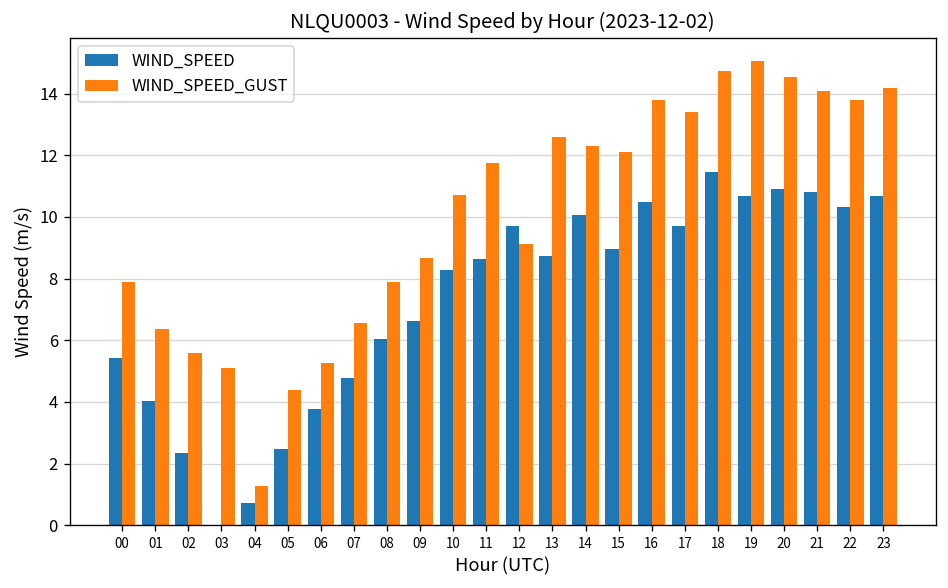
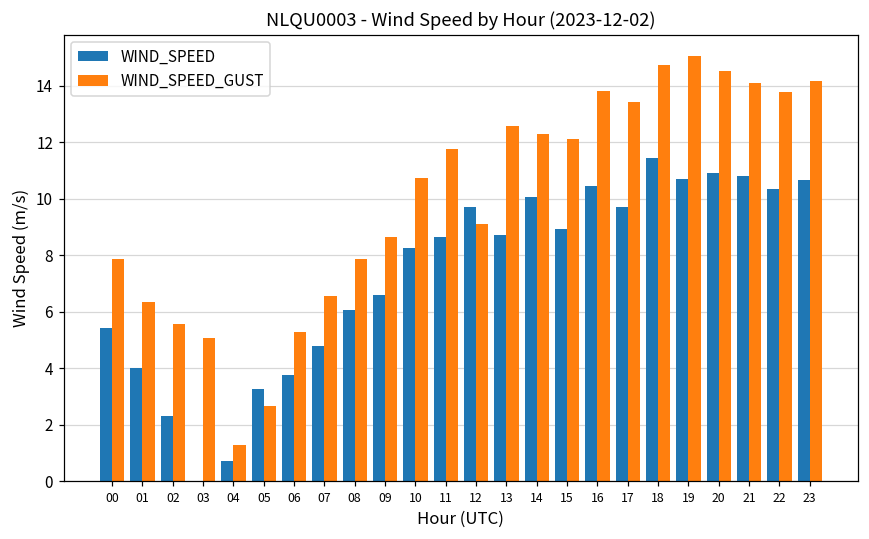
WIND_SPEED, 05: 2.5 -> 3.3
WIND_SPEED_GUST, 05: 4.4 -> 2.7
